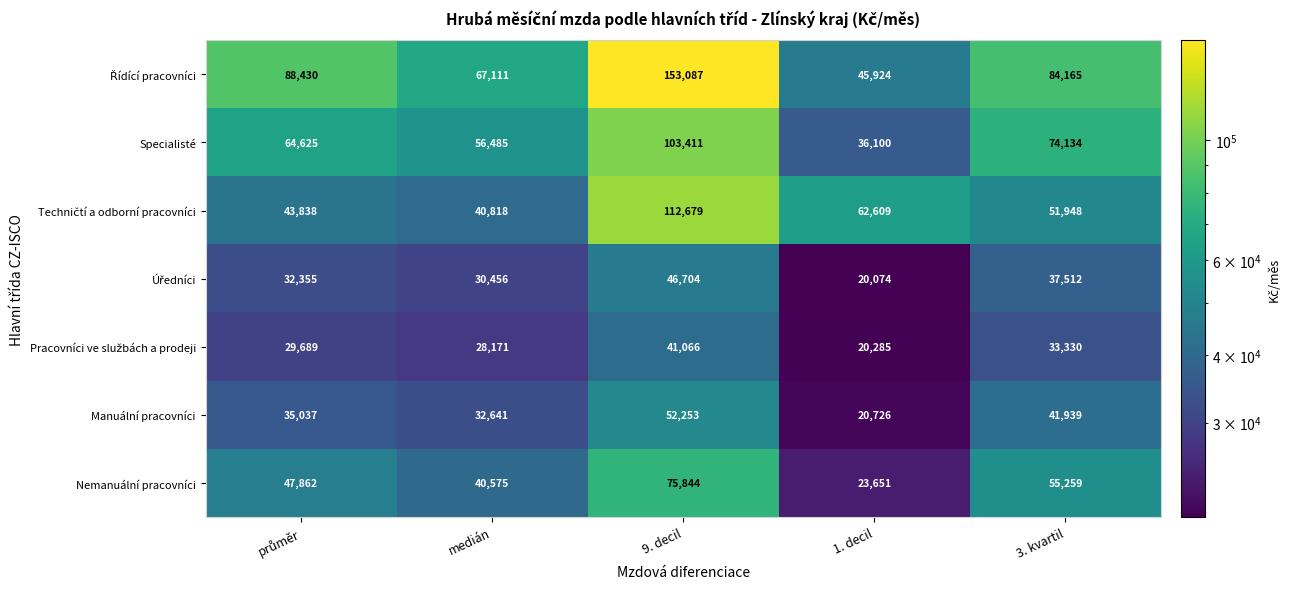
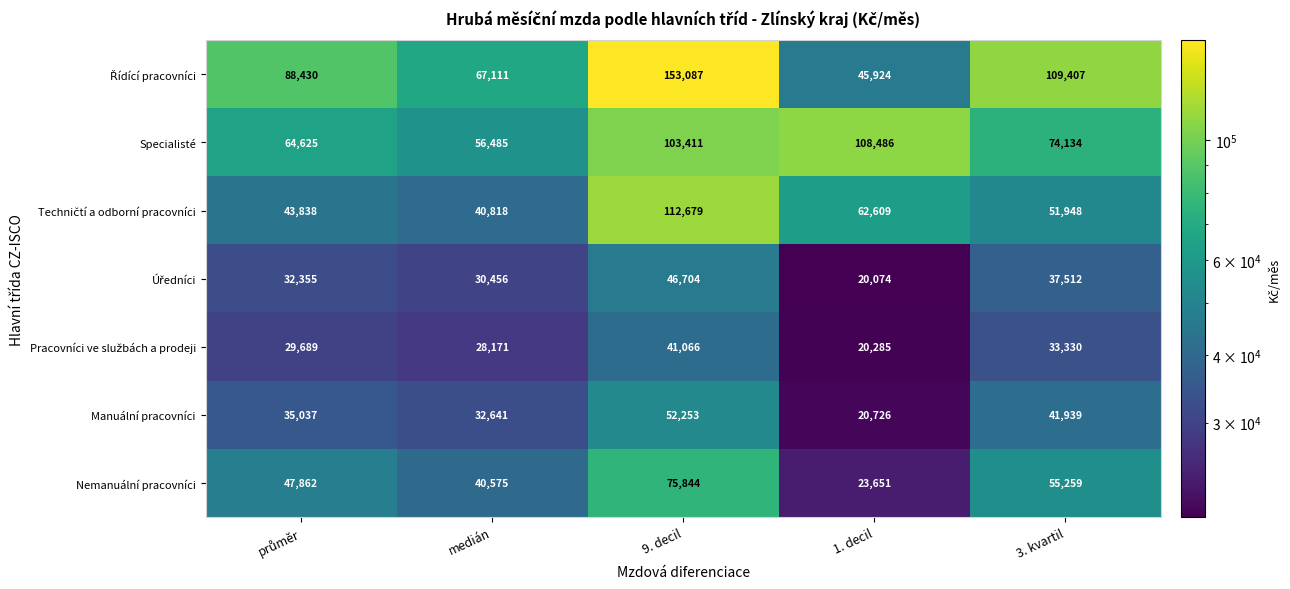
Řídící pracovníci, 3. kvartil: 84,165 -> 109,407
Specialisté, 1. decil: 36,100 -> 108,486
